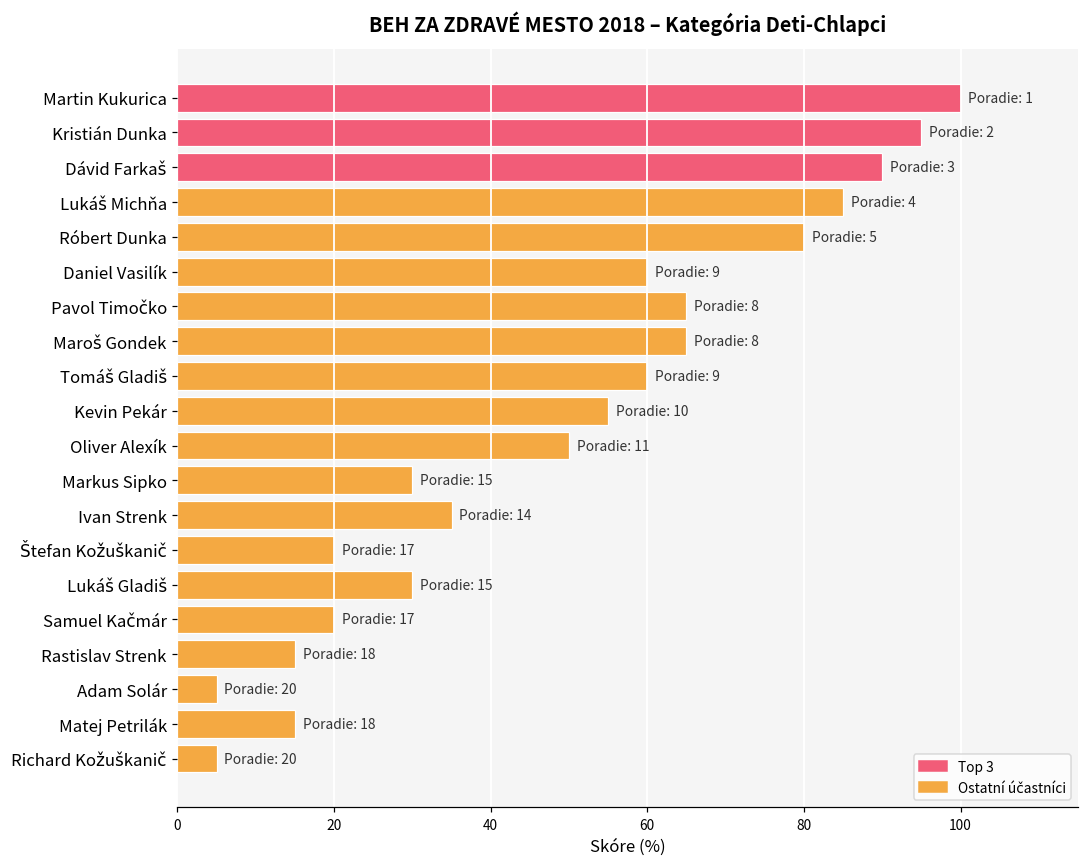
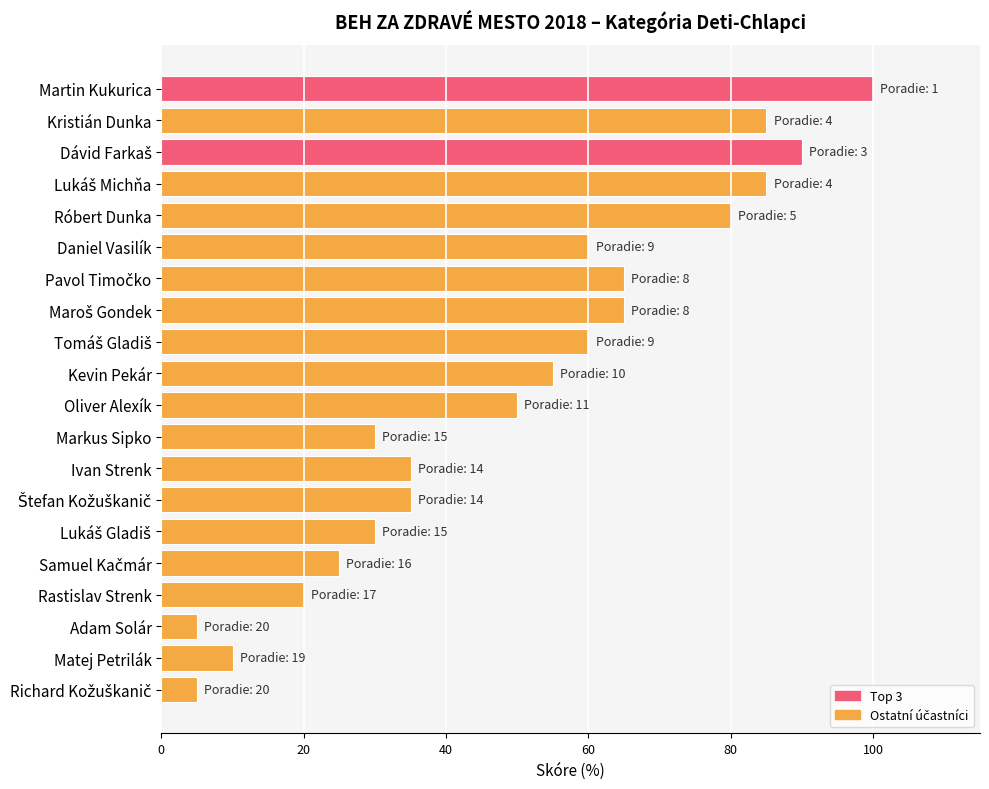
Kristián Dunka: 2 -> 4
Štefan Kožuškanič: 17 -> 14
Samuel Kačmár: 17 -> 16
Rastislav Strenk: 18 -> 17
Matej Petrilák: 18 -> 19
